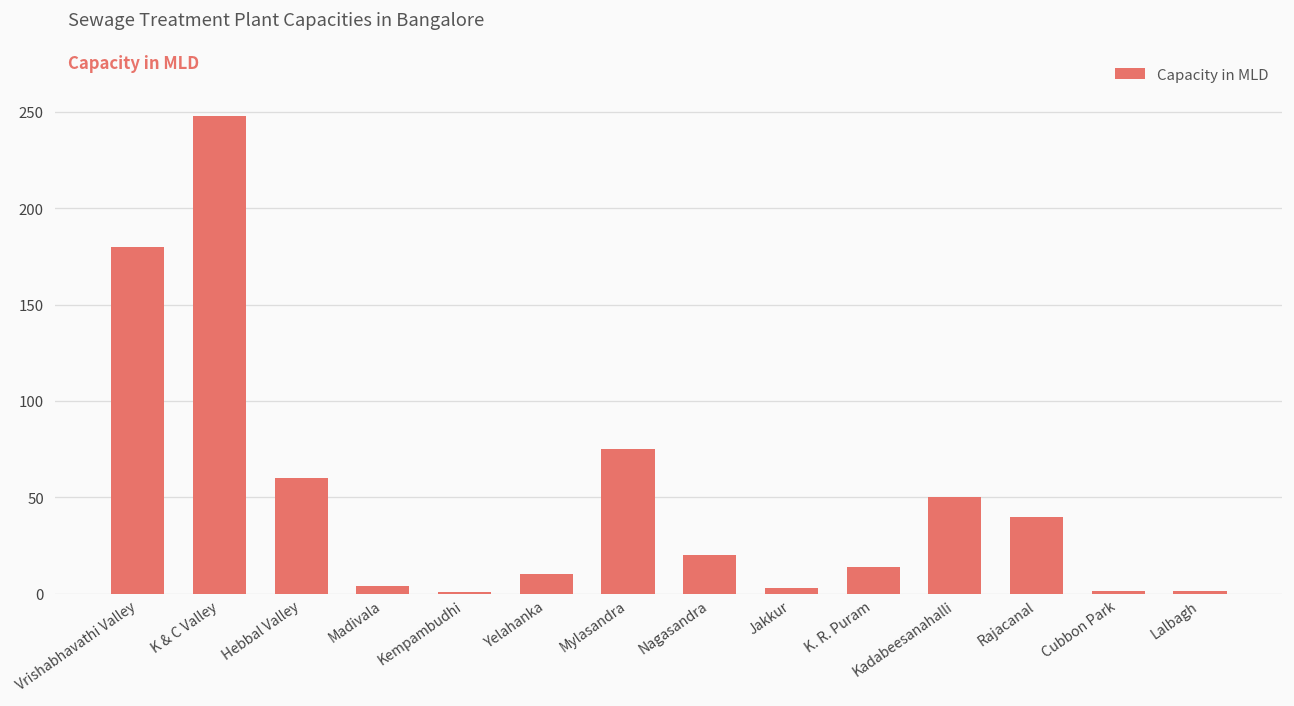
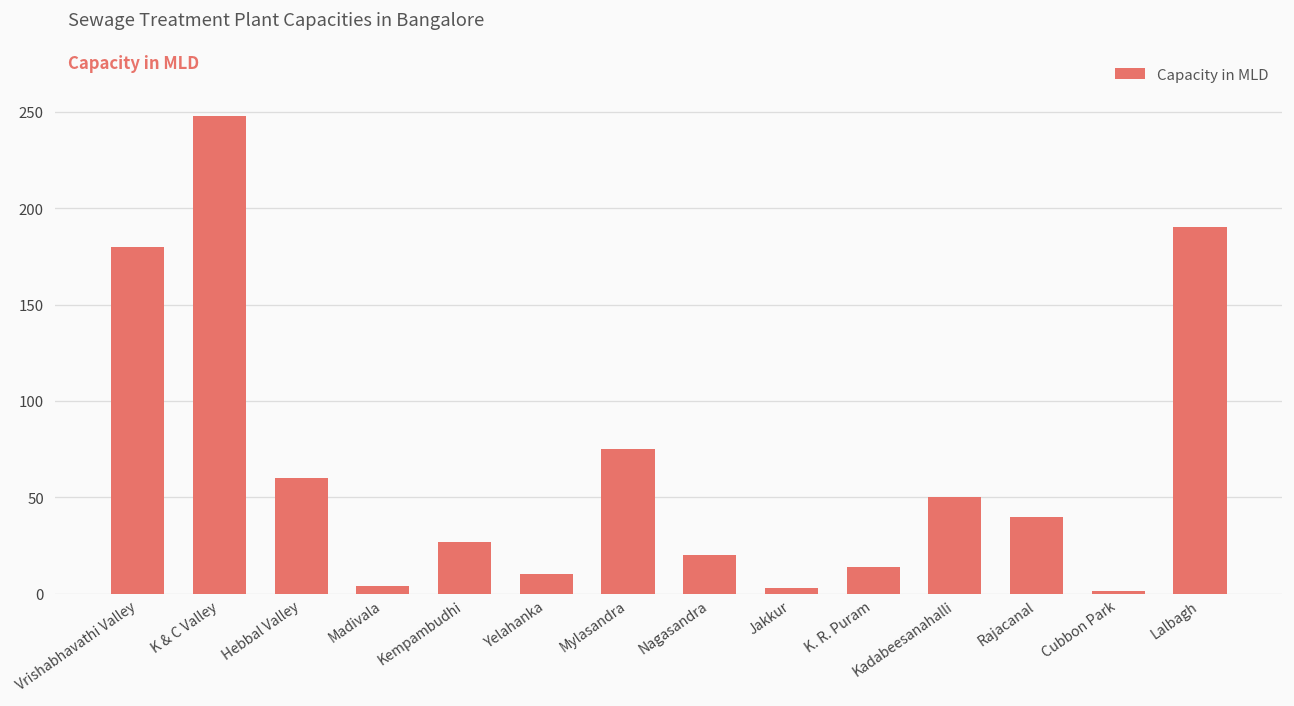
Kempambudhi: 1 -> 27
Lalbagh: 2 -> 190
